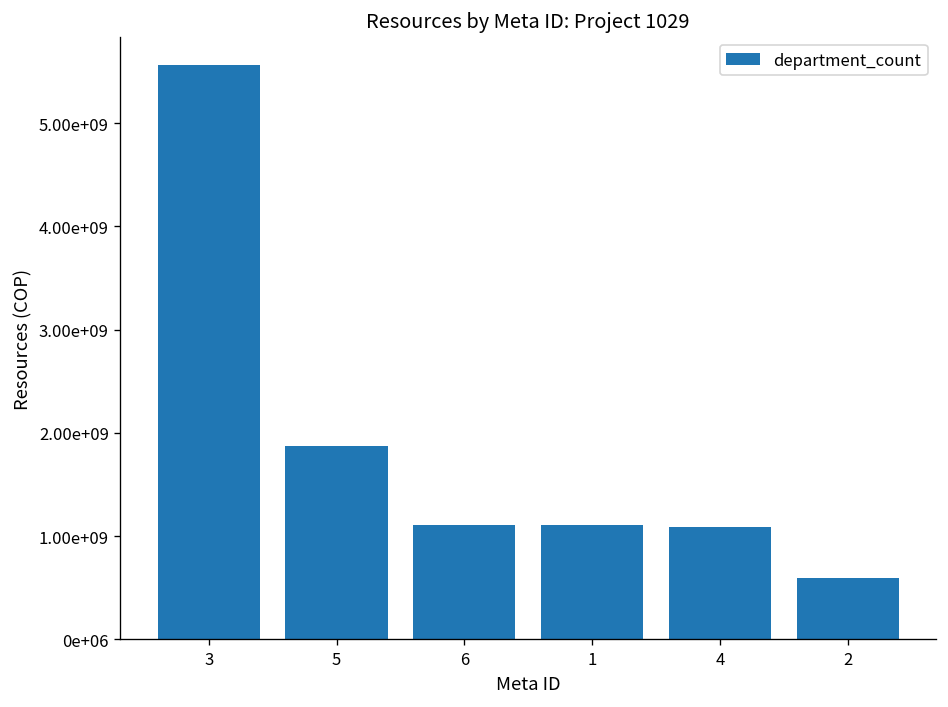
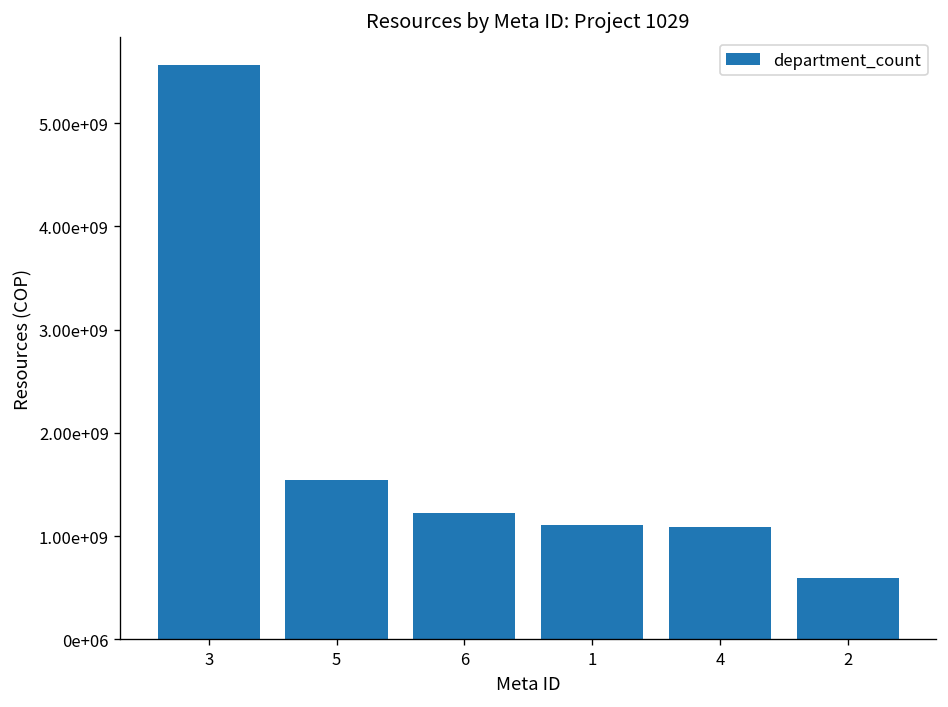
5: 1900000000 -> 1500000000
6: 1100000000 -> 1200000000
